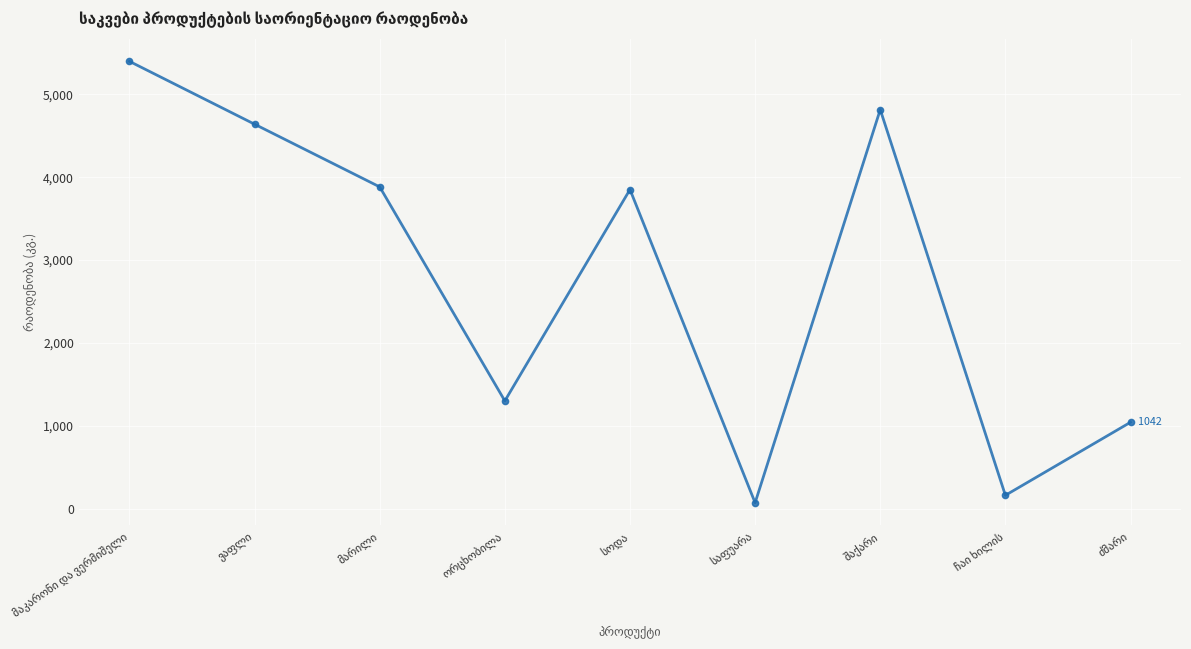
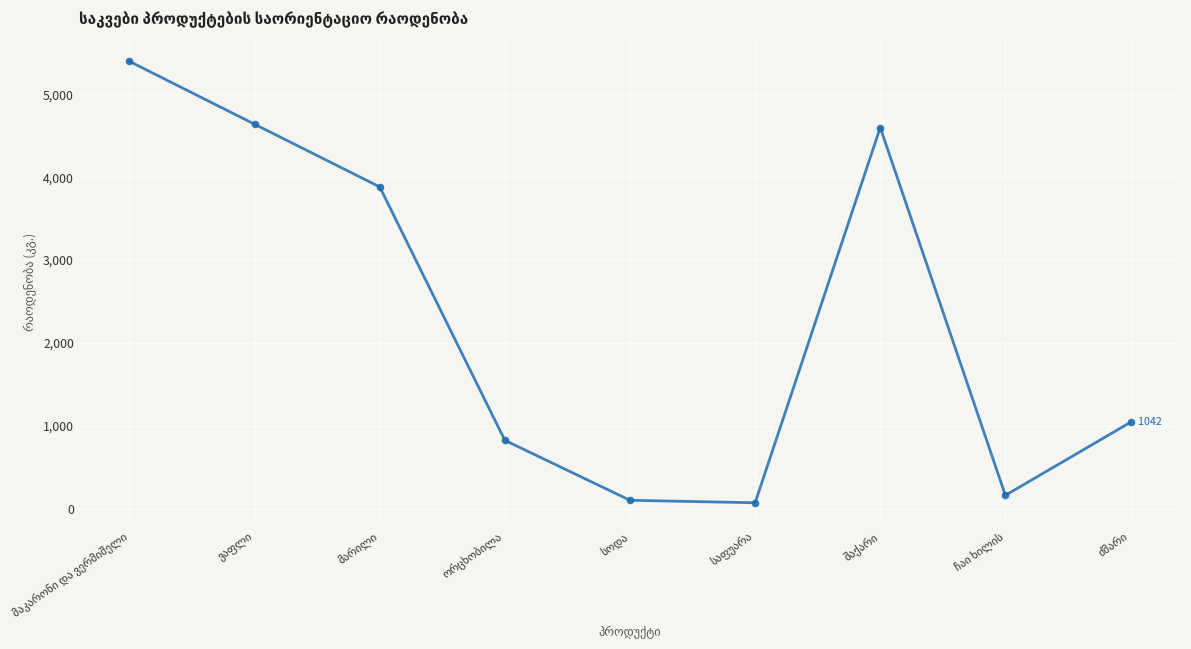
ორცხობილა: 1,300 -> 800
სოდა: 3,900 -> 100
შაქარი: 4,800 -> 4,600
